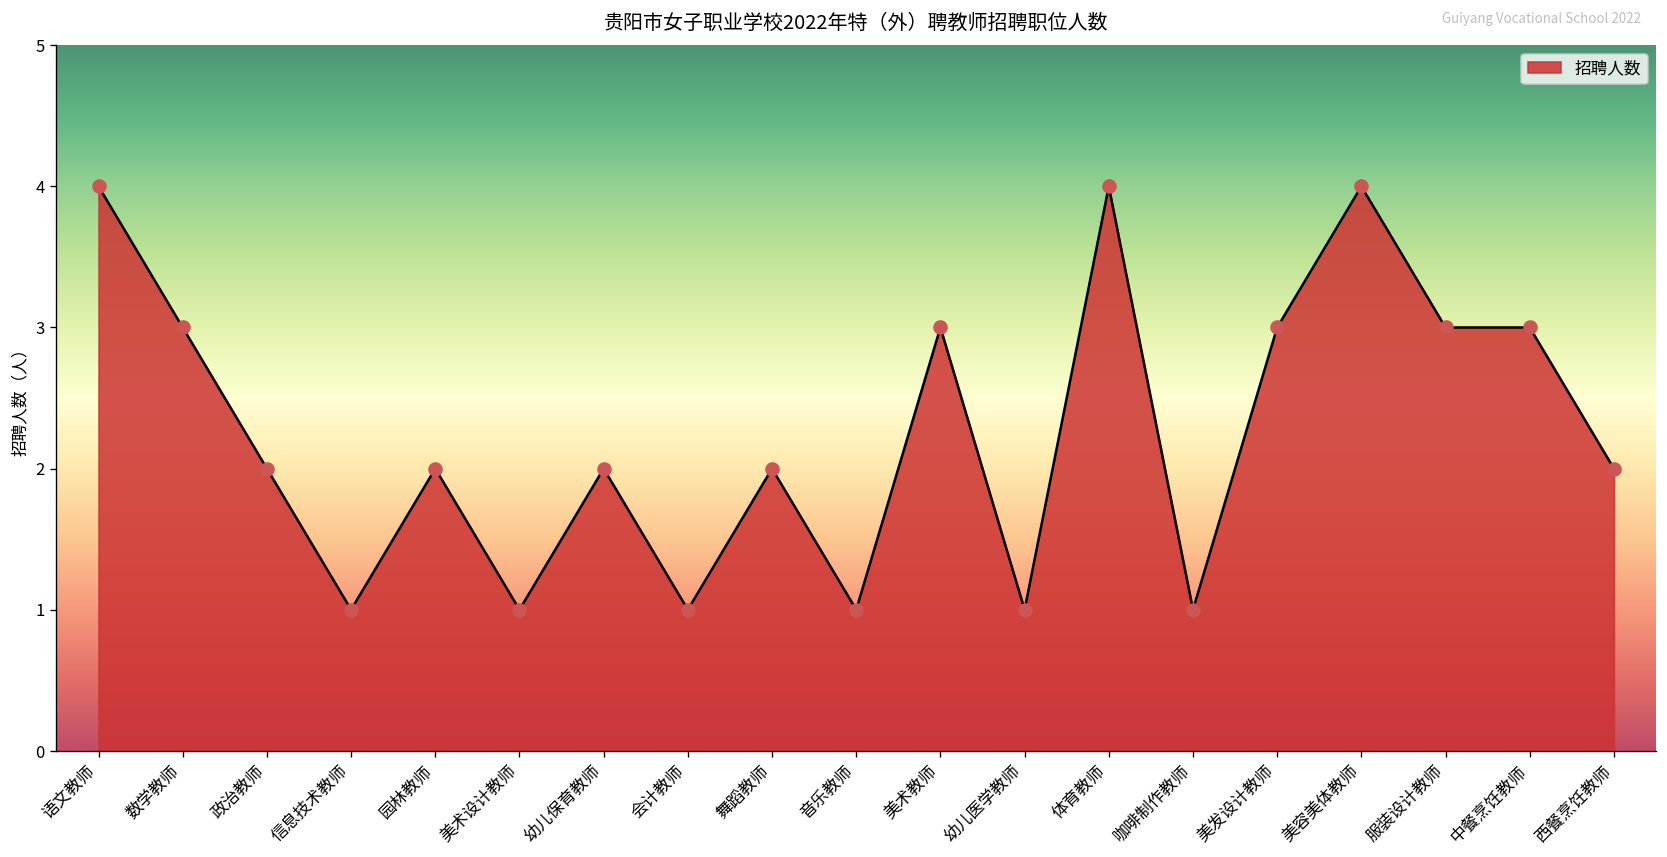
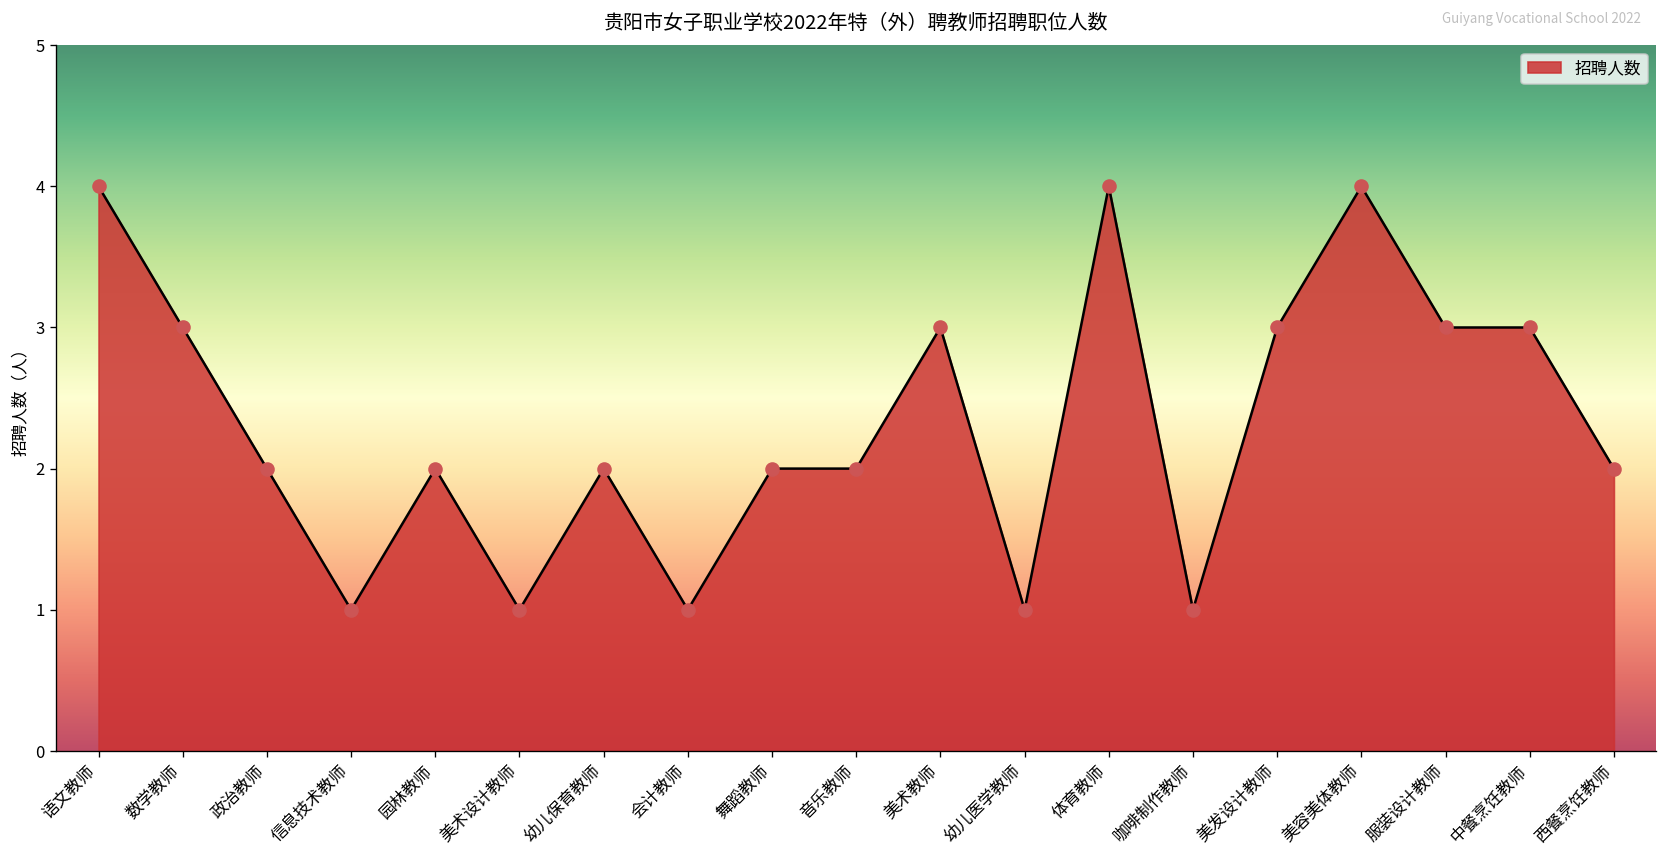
音乐教师: 1 -> 2
